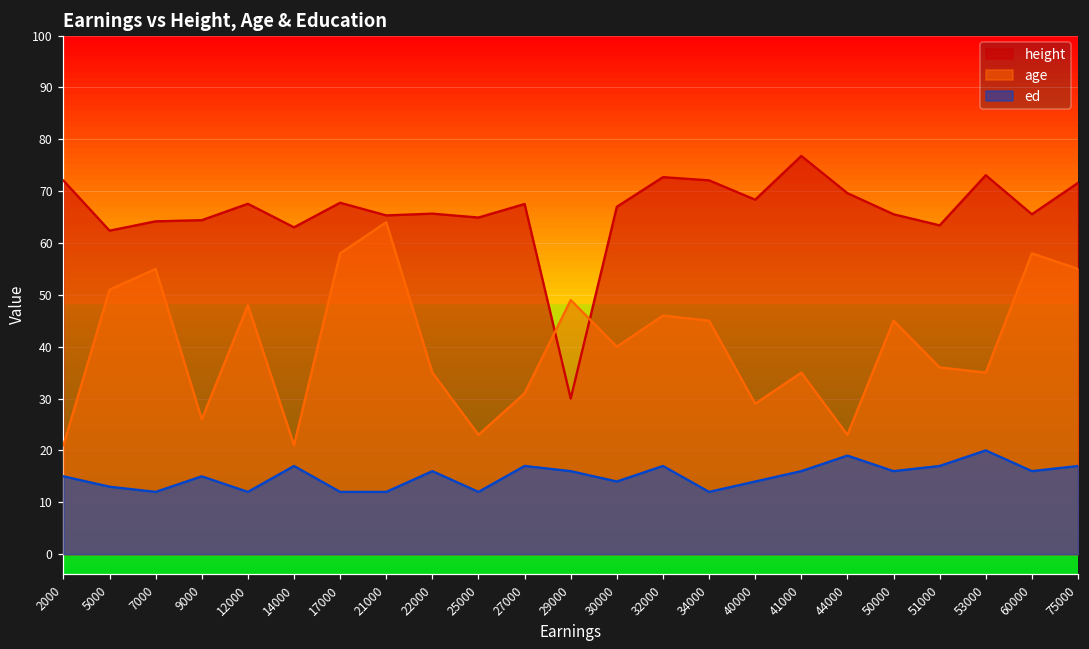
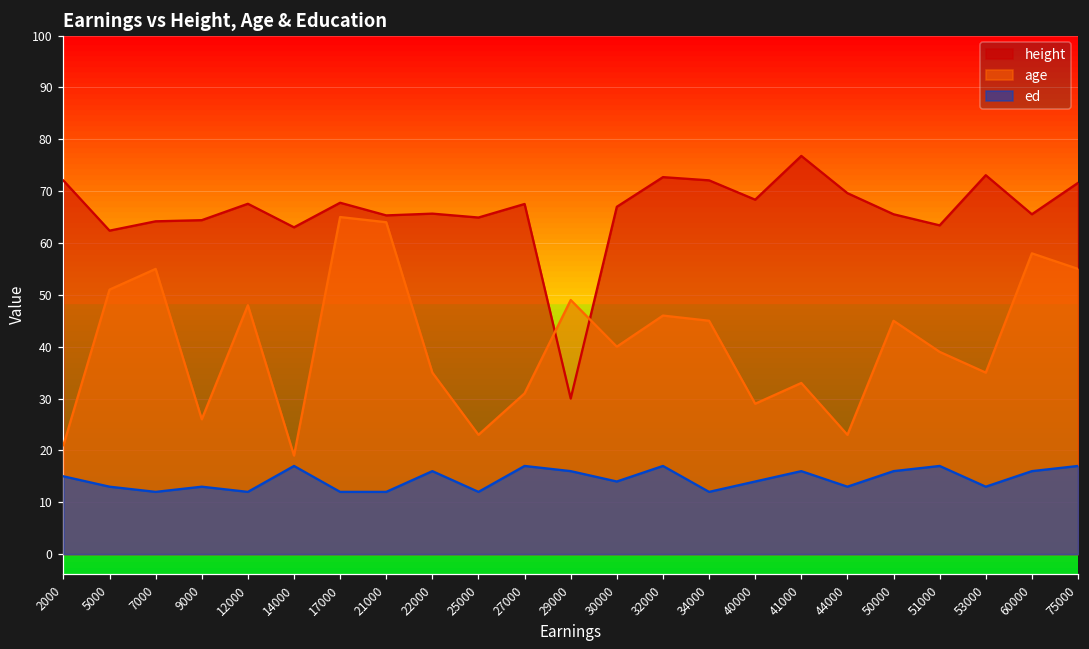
ed, 9000: 15 -> 13
age, 14000: 21 -> 19
age, 17000: 58 -> 65
age, 41000: 35 -> 33
ed, 44000: 19 -> 13
age, 51000: 36 -> 39
ed, 53000: 20 -> 13
